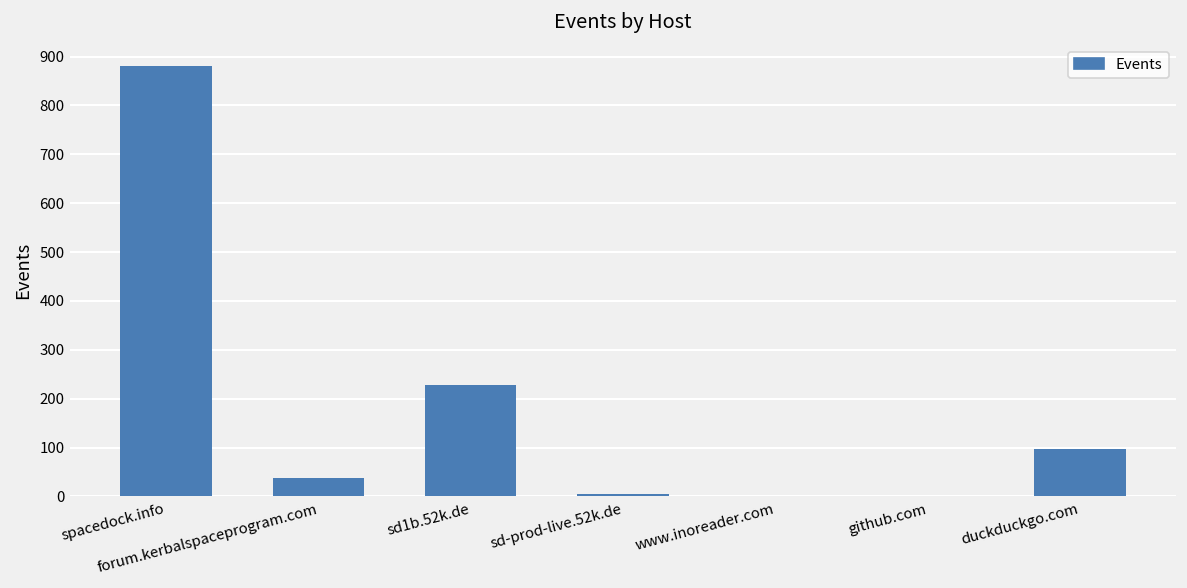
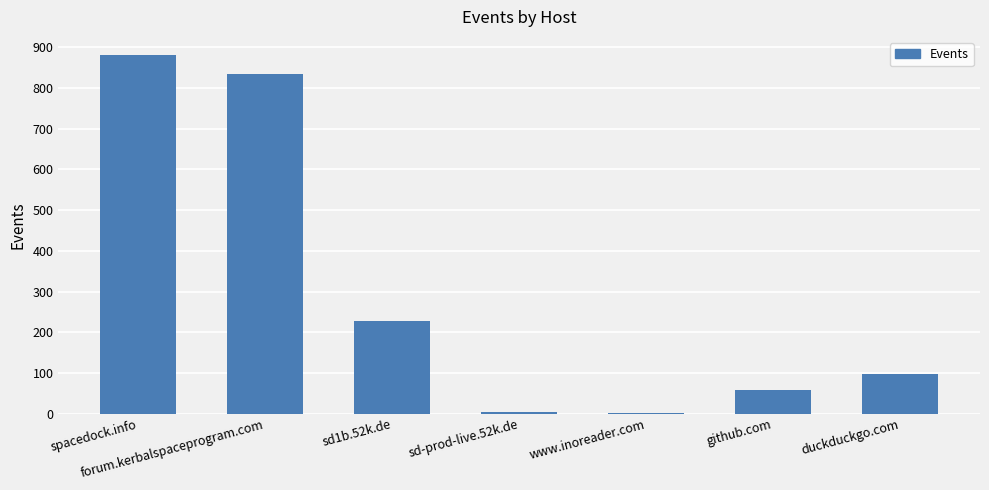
forum.kerbalspaceprogram.com: 40 -> 830
github.com: 0 -> 60
